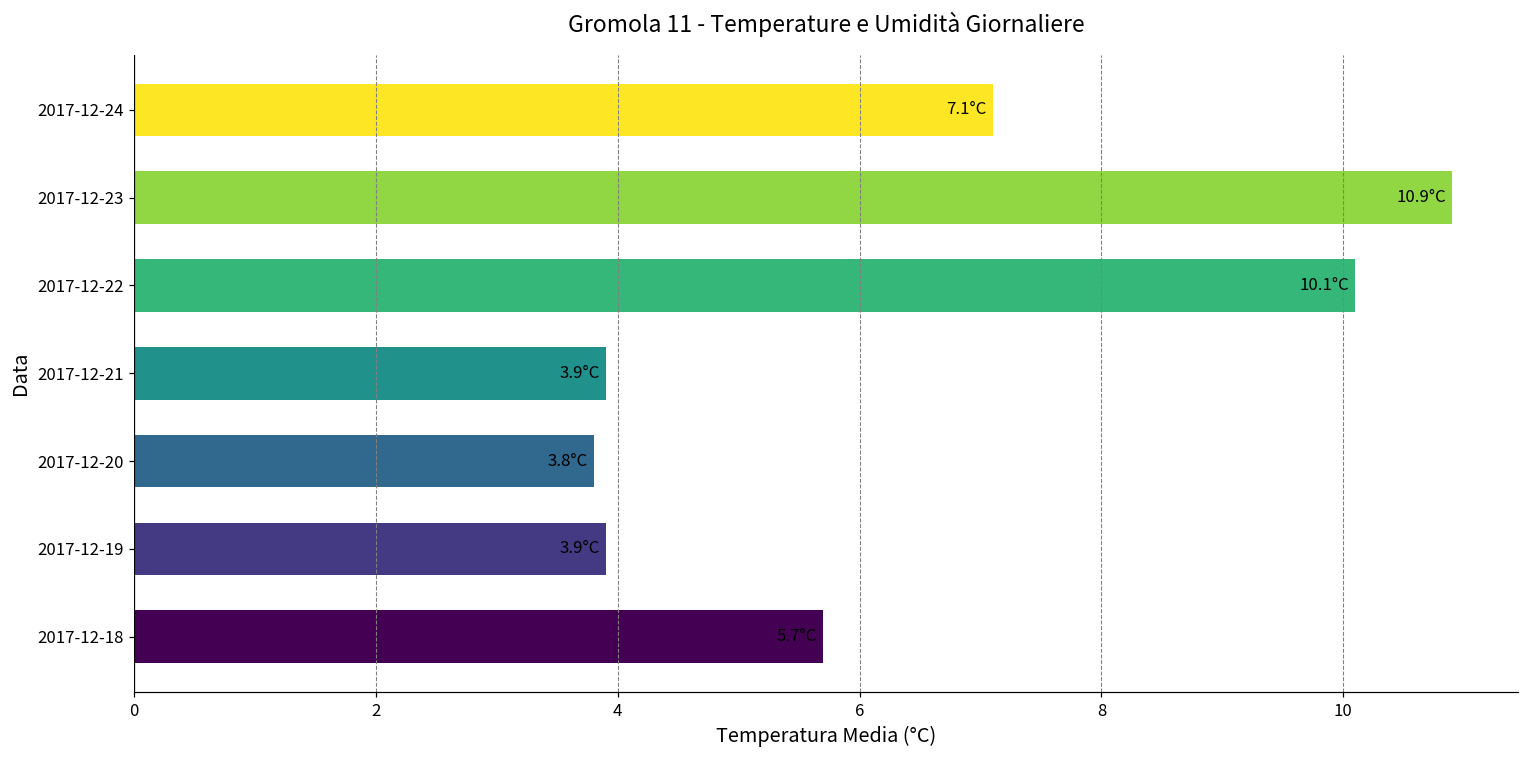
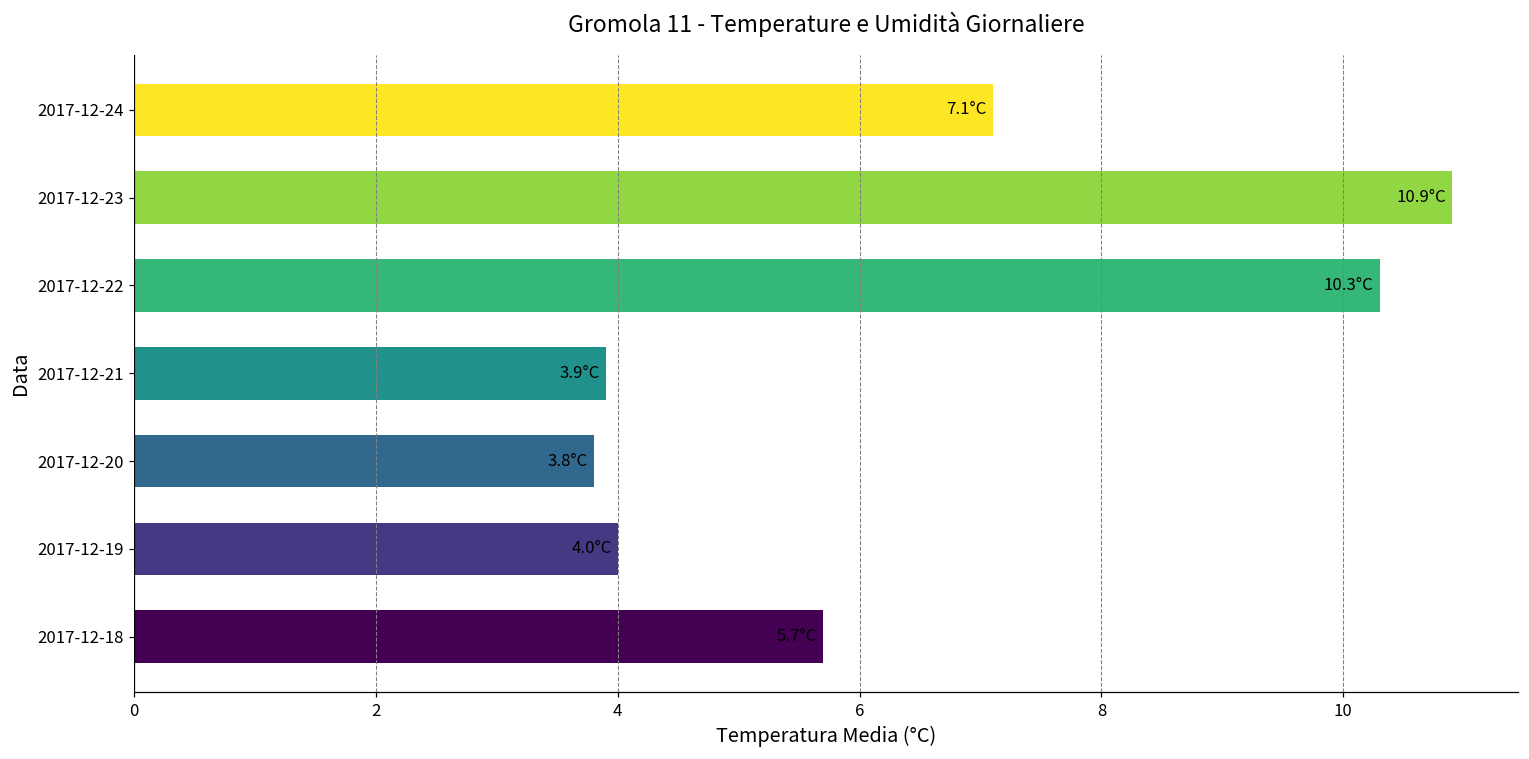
2017-12-22: 10.1°C -> 10.3°C
2017-12-19: 3.9°C -> 4.0°C
